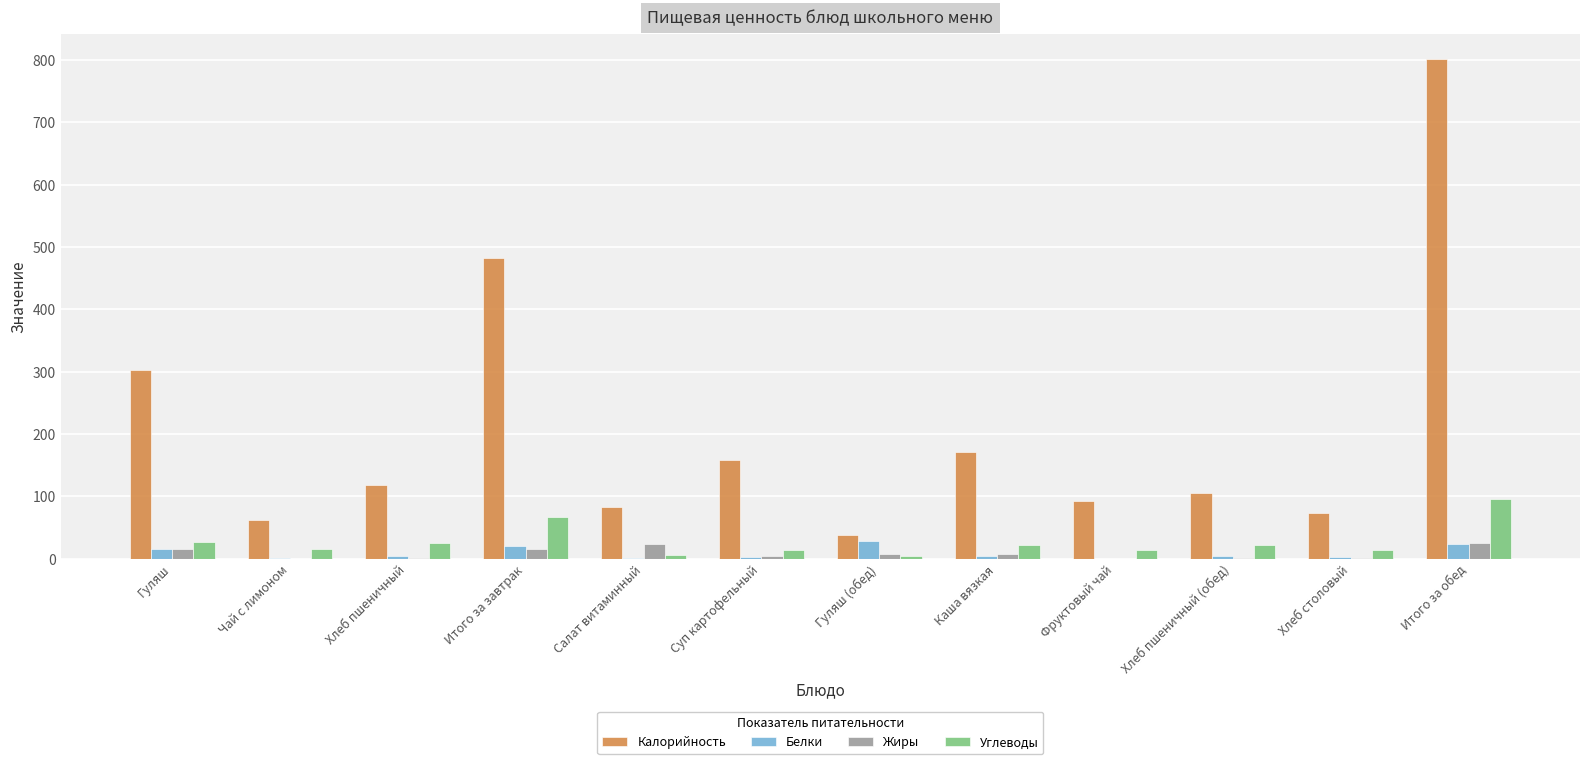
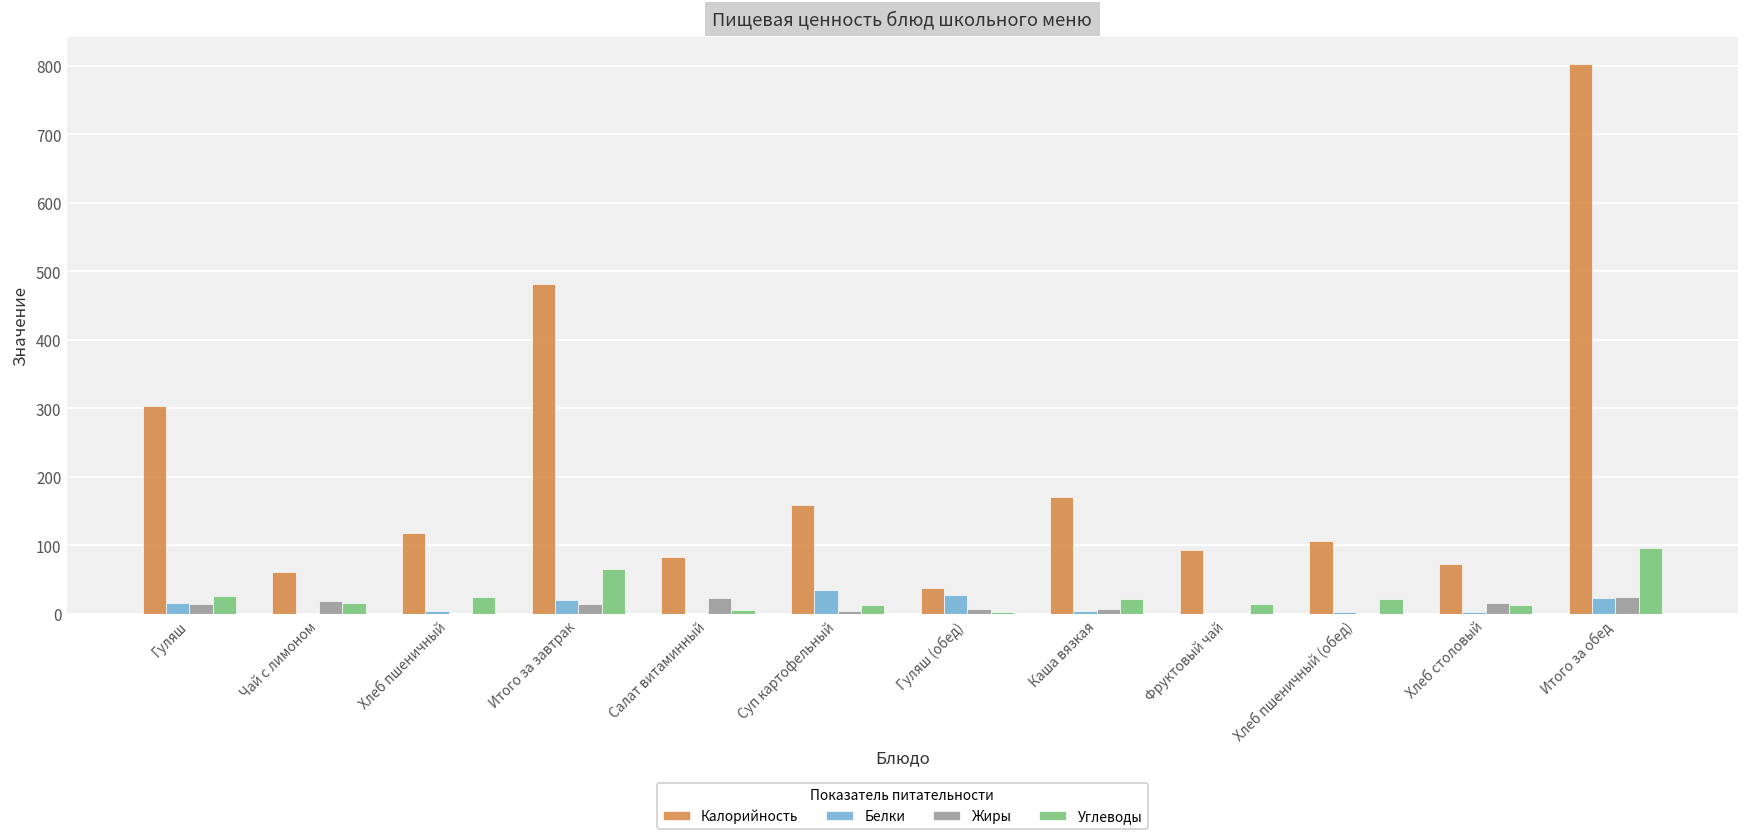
Жиры, Чай с лимоном: 0 -> 20
Белки, Суп картофельный: 0 -> 30
Жиры, Хлеб столовый: 0 -> 20
